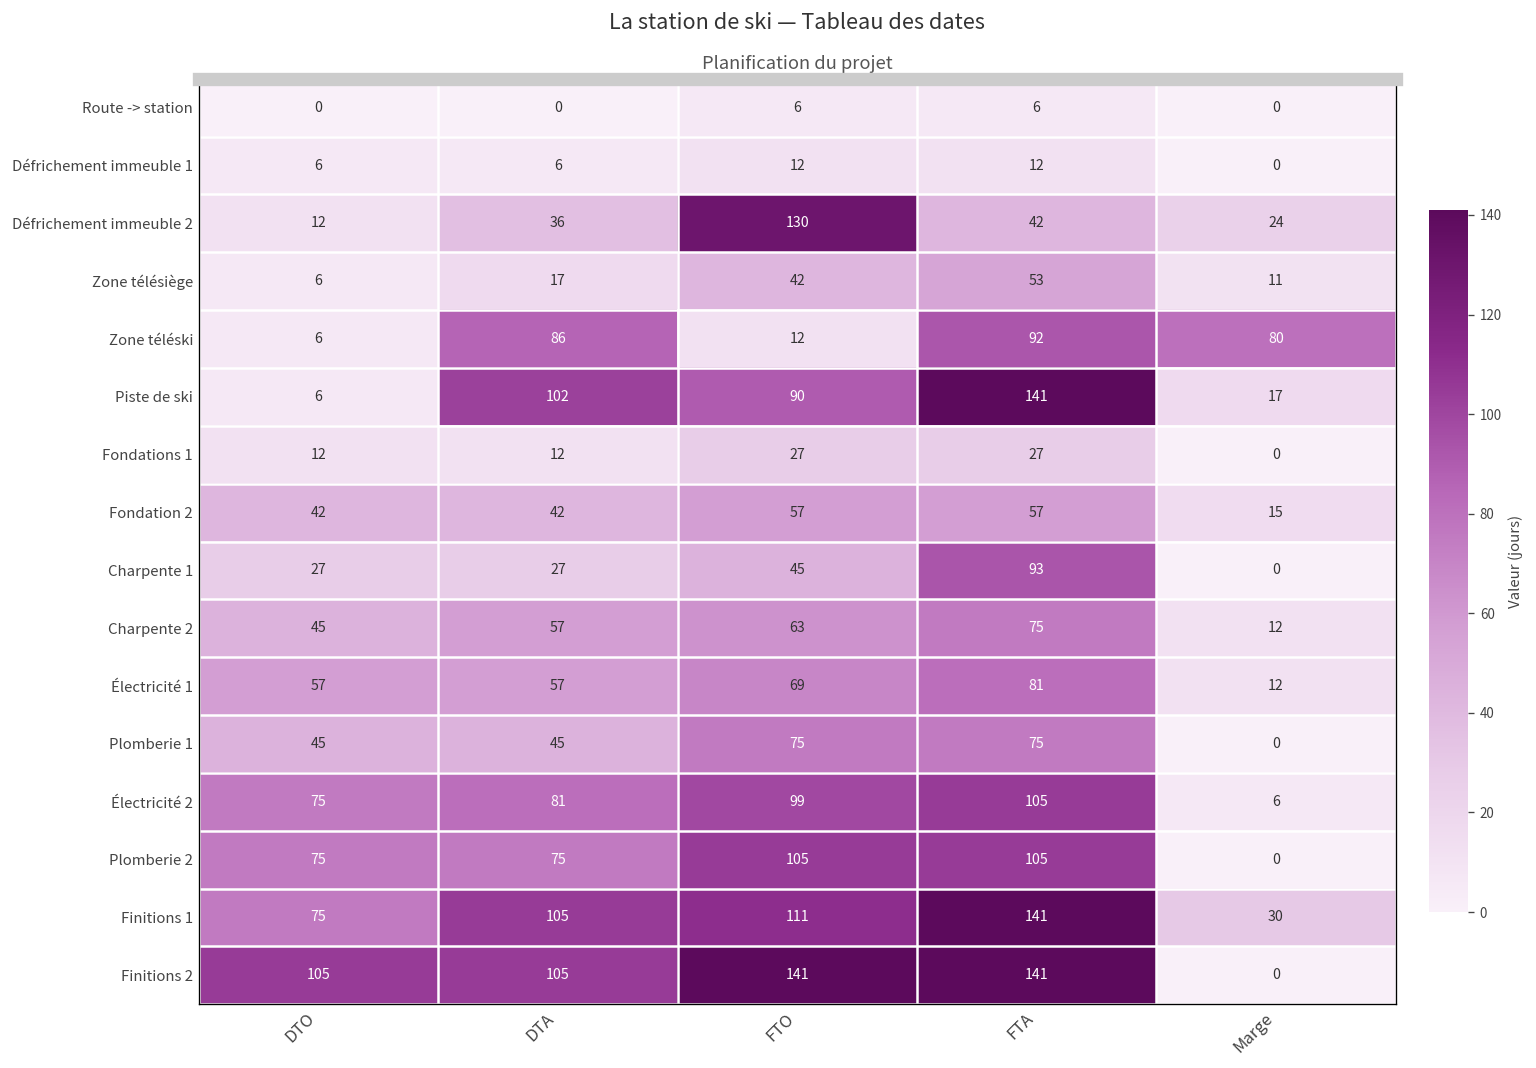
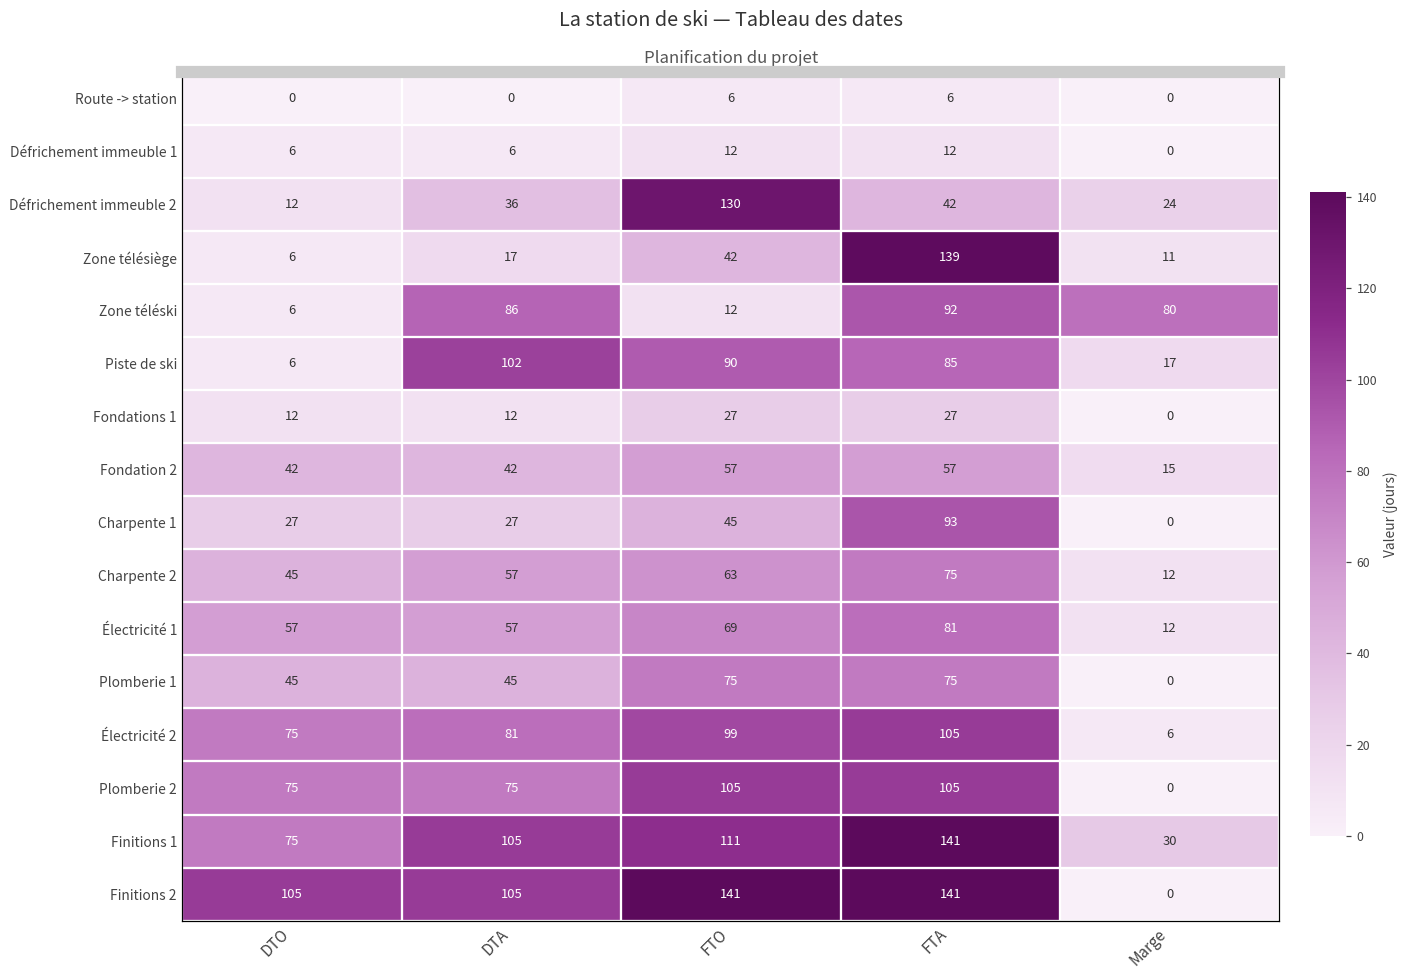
Zone télésiège, FTA: 53 -> 139
Piste de ski, FTA: 141 -> 85
